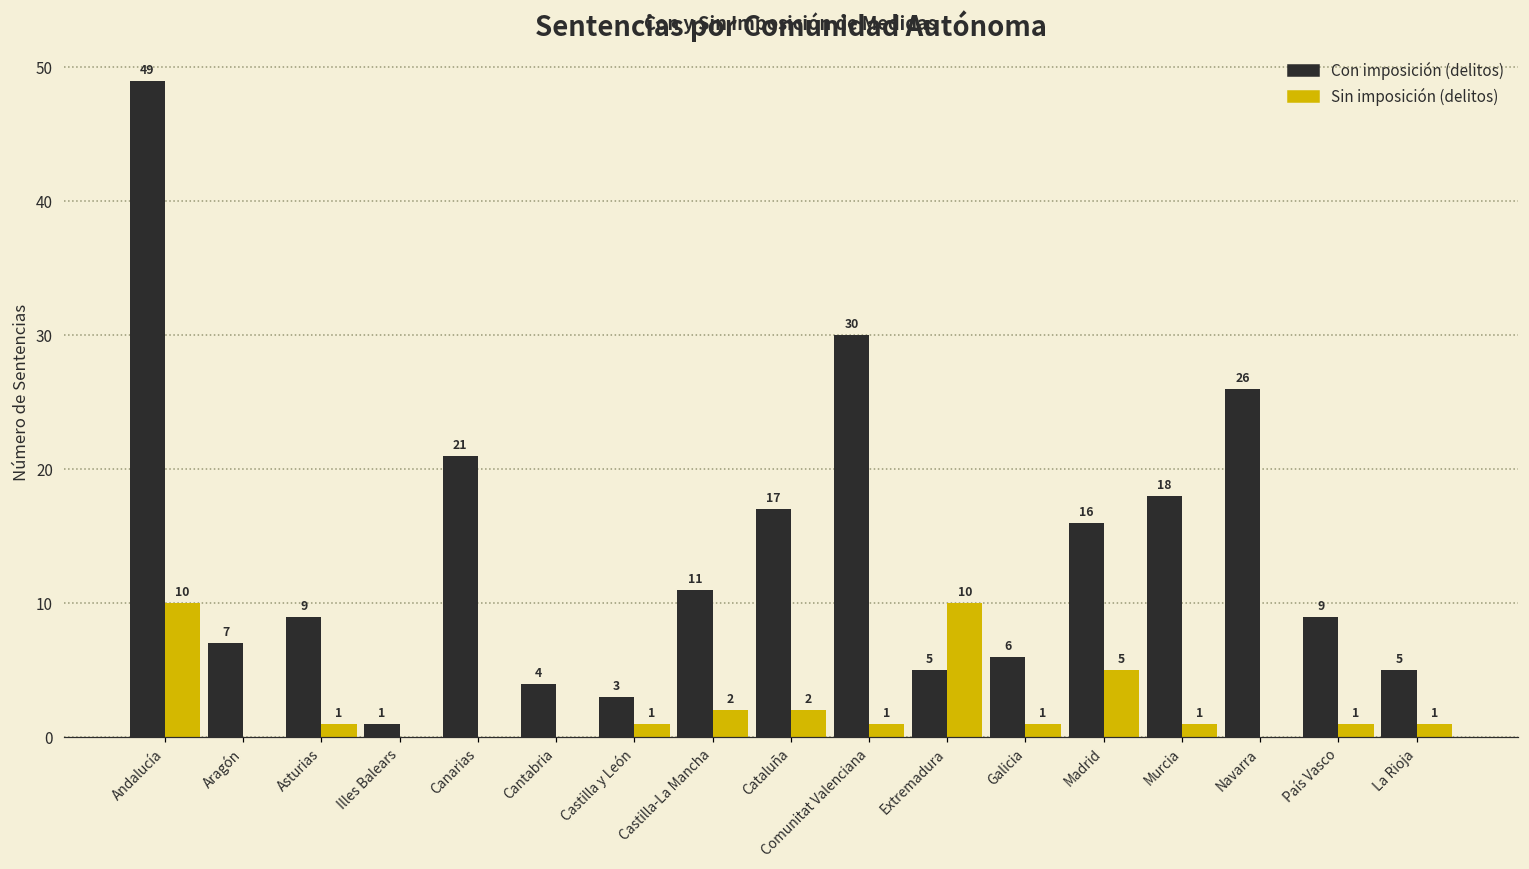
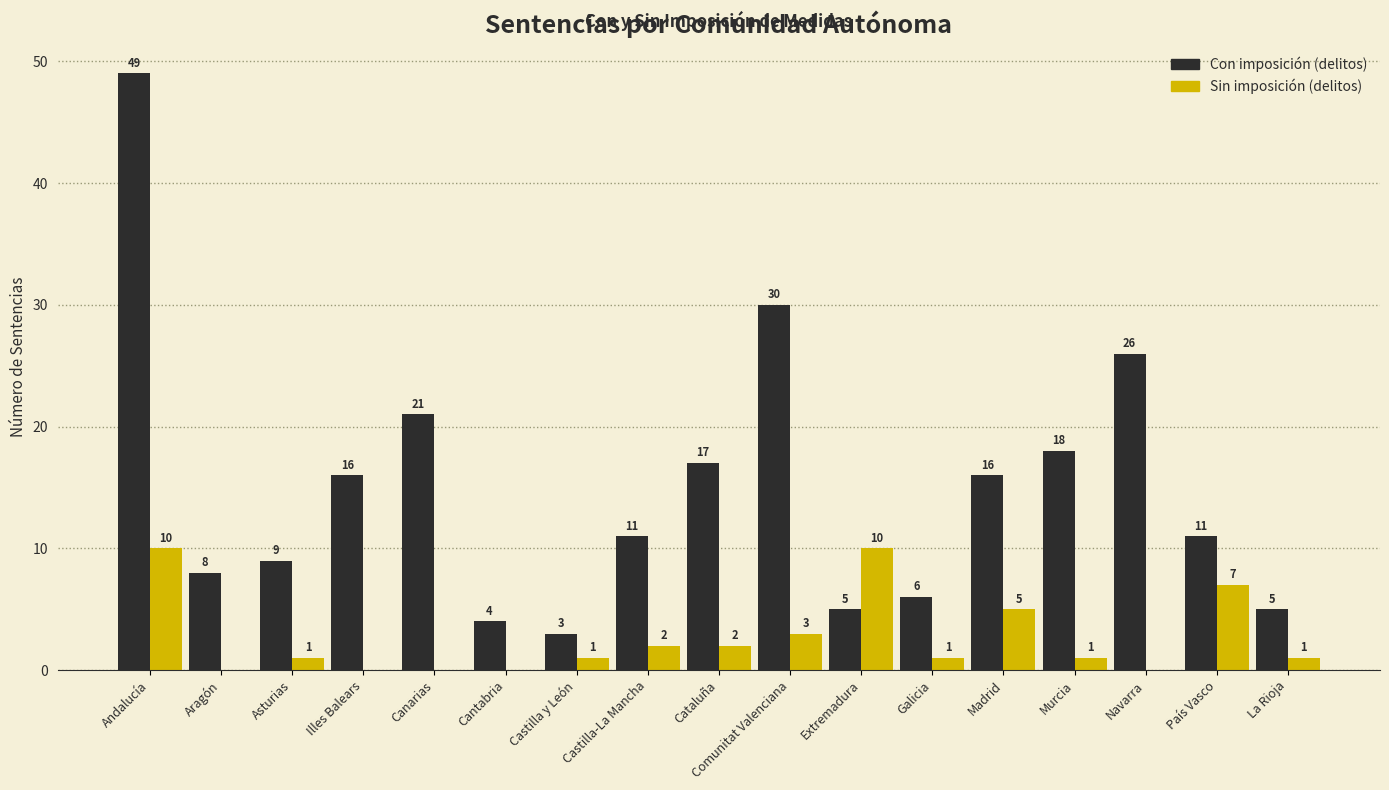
Con imposición (delitos), Aragón: 7 -> 8
Con imposición (delitos), Illes Balears: 1 -> 16
Sin imposición (delitos), Comunitat Valenciana: 1 -> 3
Con imposición (delitos), País Vasco: 9 -> 11
Sin imposición (delitos), País Vasco: 1 -> 7
